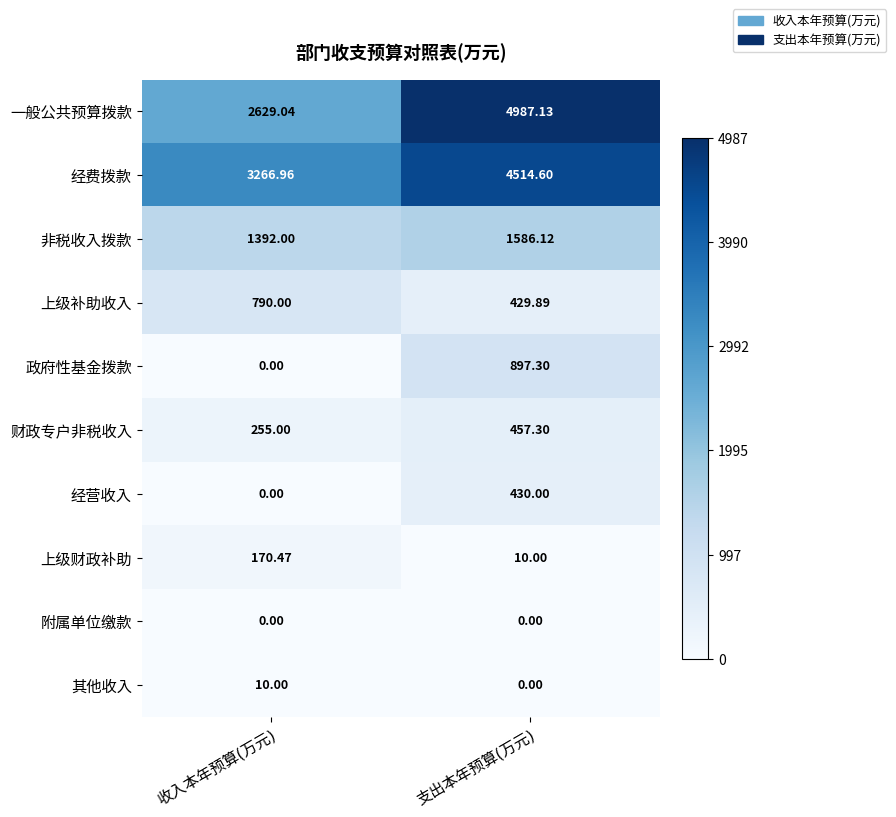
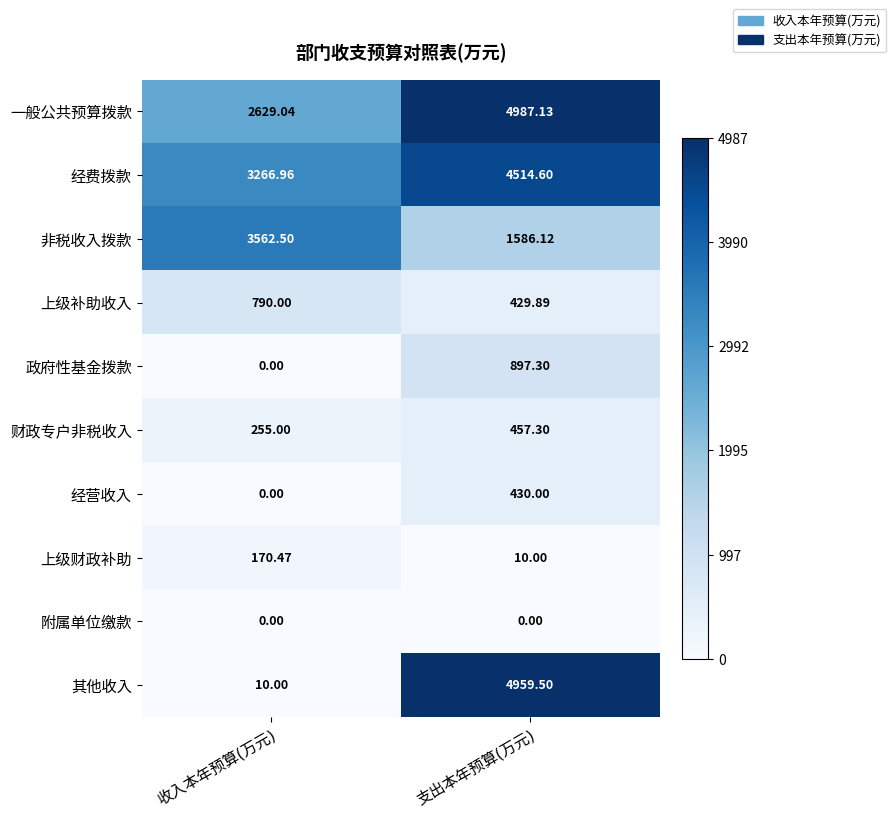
非税收入拨款, 收入本年预算(万元): 1392.00 -> 3562.50
其他收入, 支出本年预算(万元): 0.00 -> 4959.50
